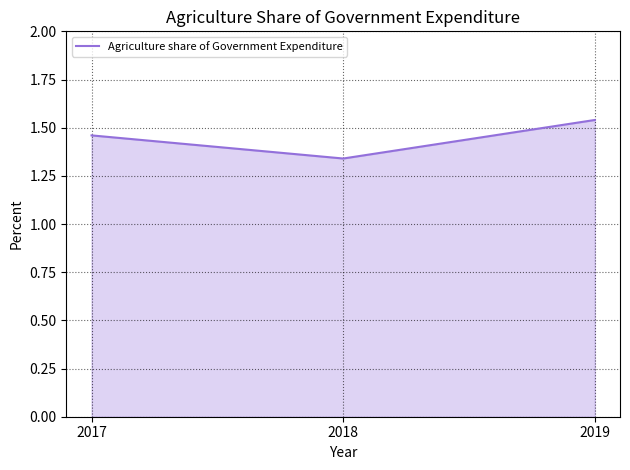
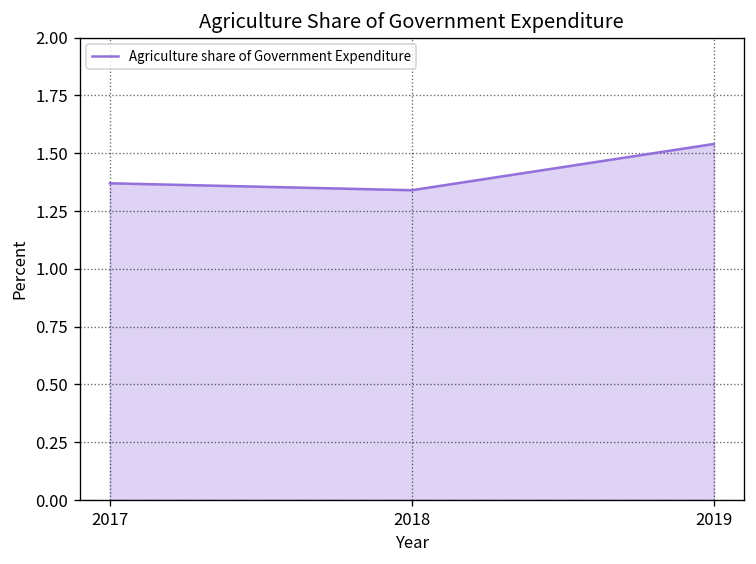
2017: 1.46 -> 1.37
